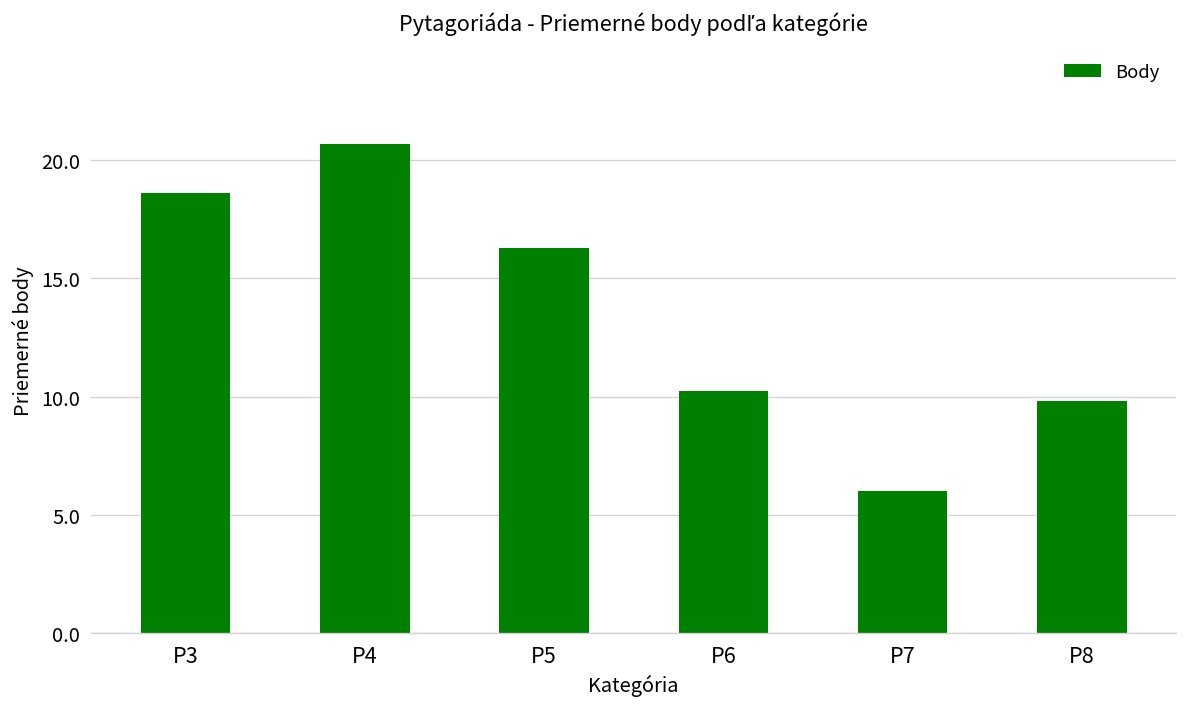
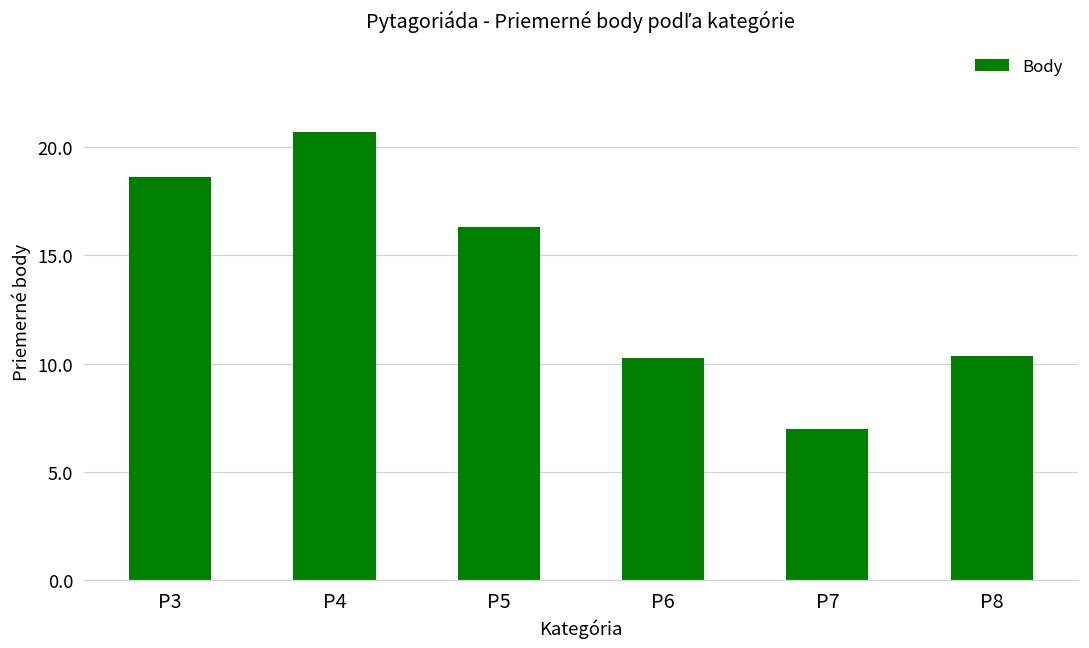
P7: 6 -> 7
P8: 9.8 -> 10.3
